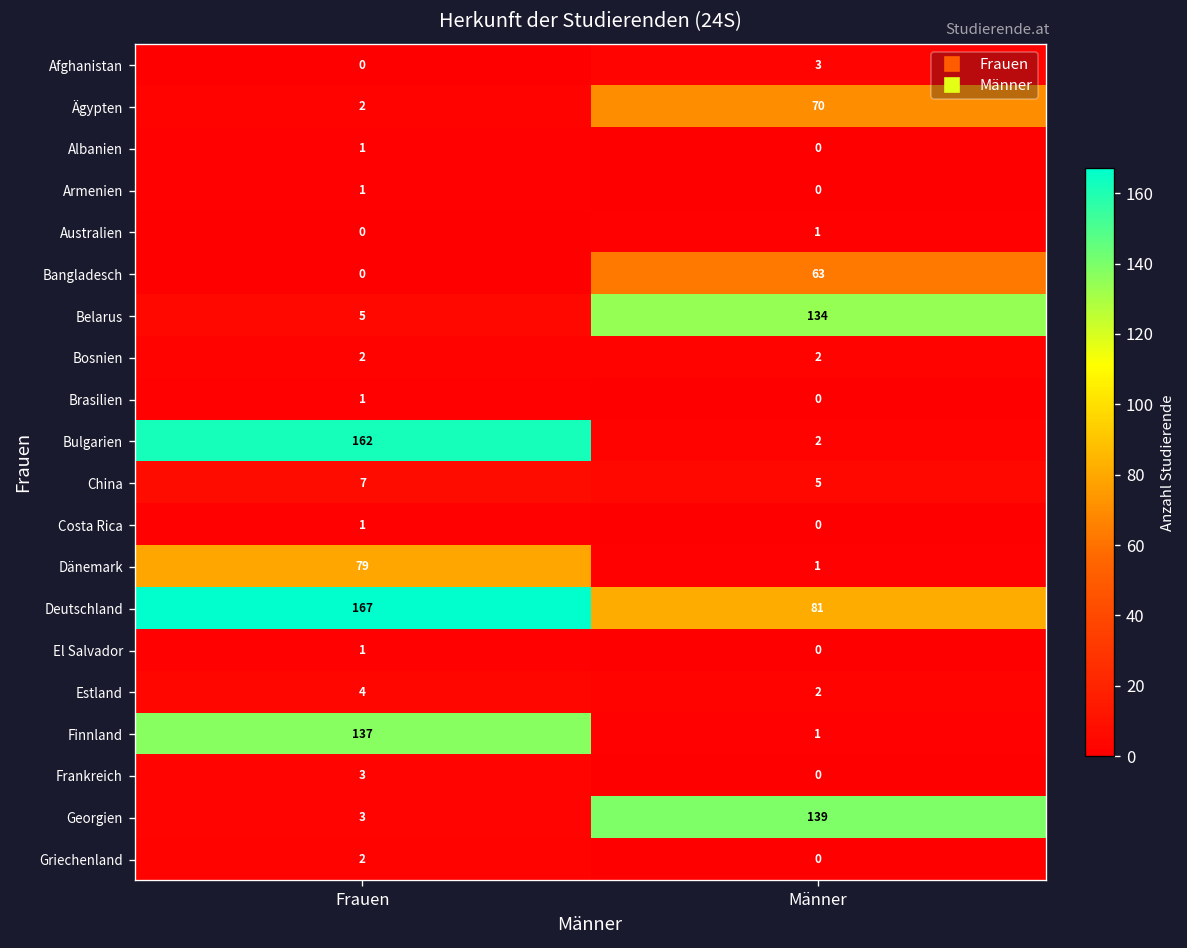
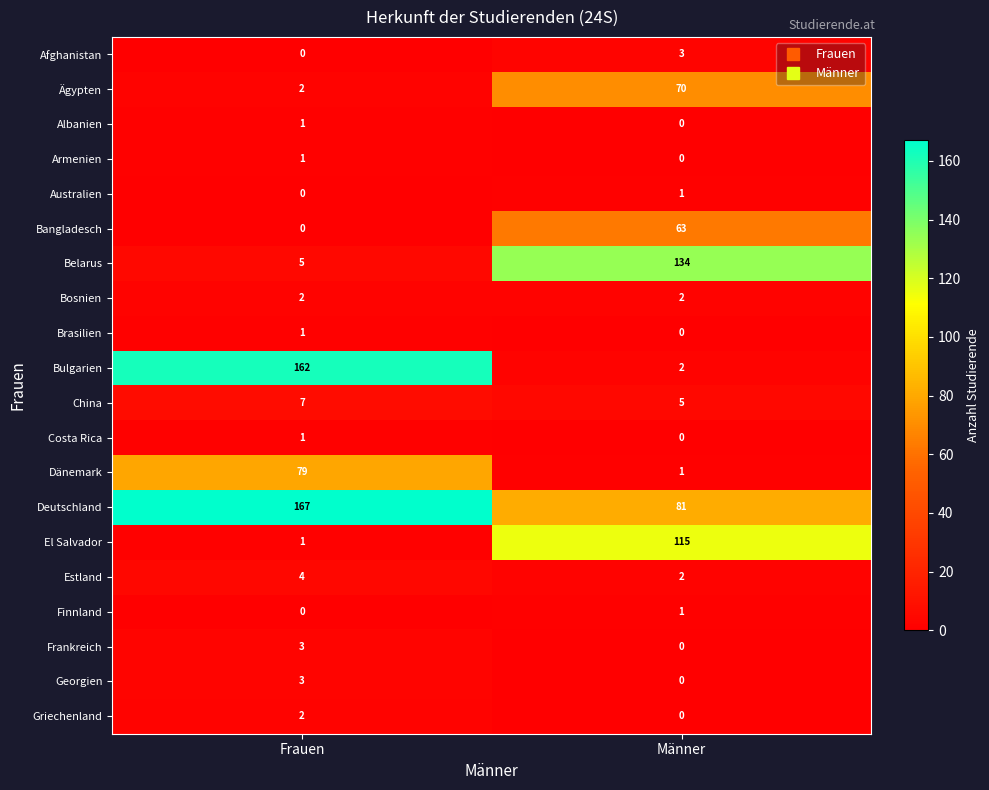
El Salvador, Männer: 0 -> 115
Finnland, Frauen: 137 -> 0
Georgien, Männer: 139 -> 0
